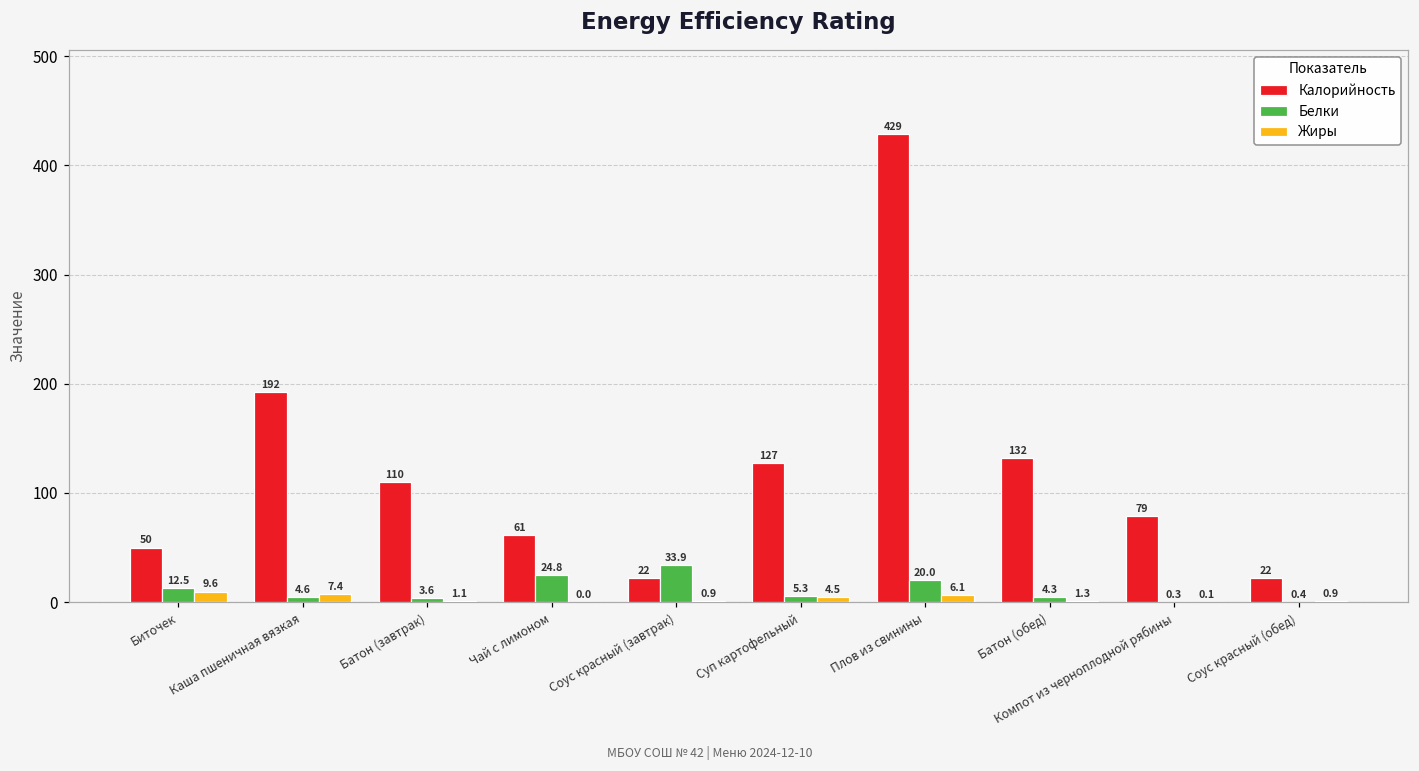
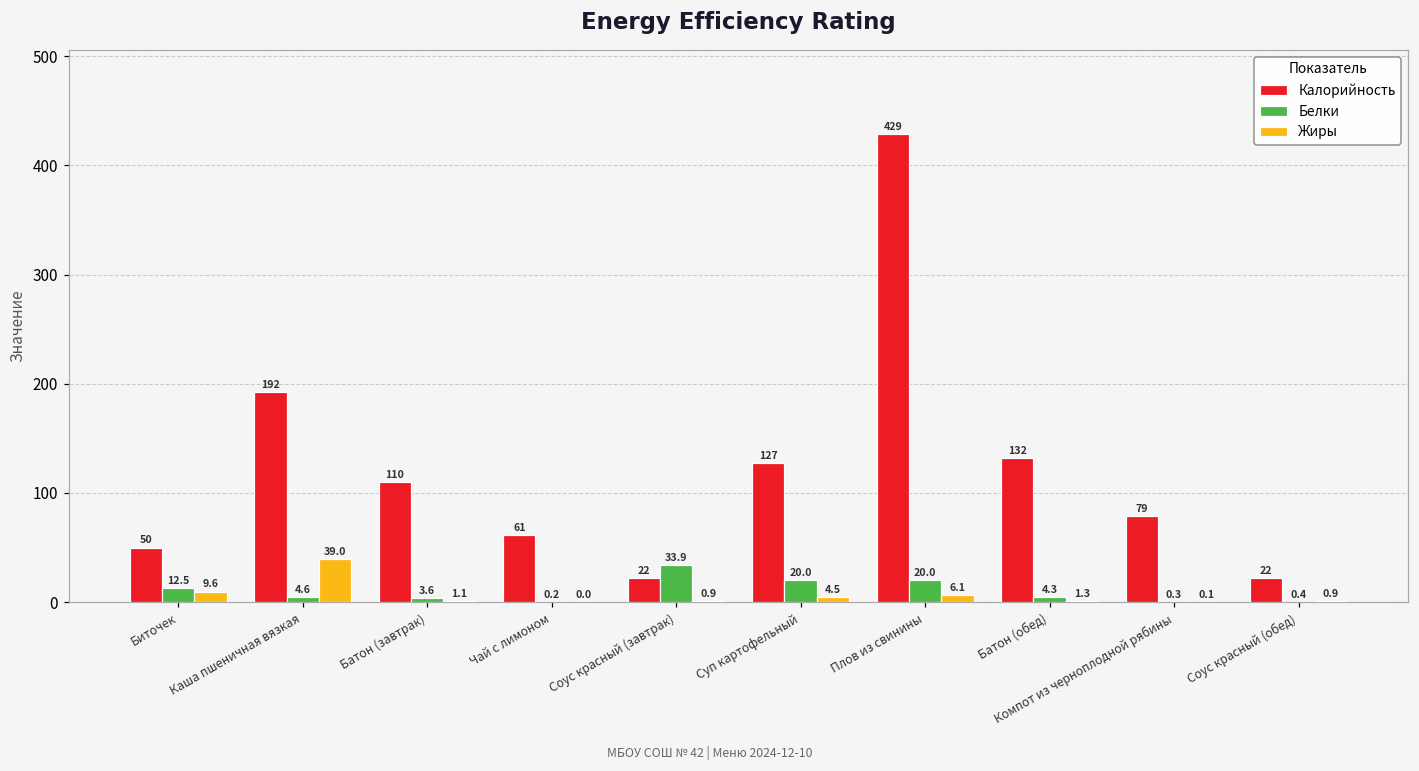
Жиры, Каша пшеничная вязкая: 7.4 -> 39.0
Белки, Чай с лимоном: 24.8 -> 0.2
Белки, Суп картофельный: 5.3 -> 20.0
